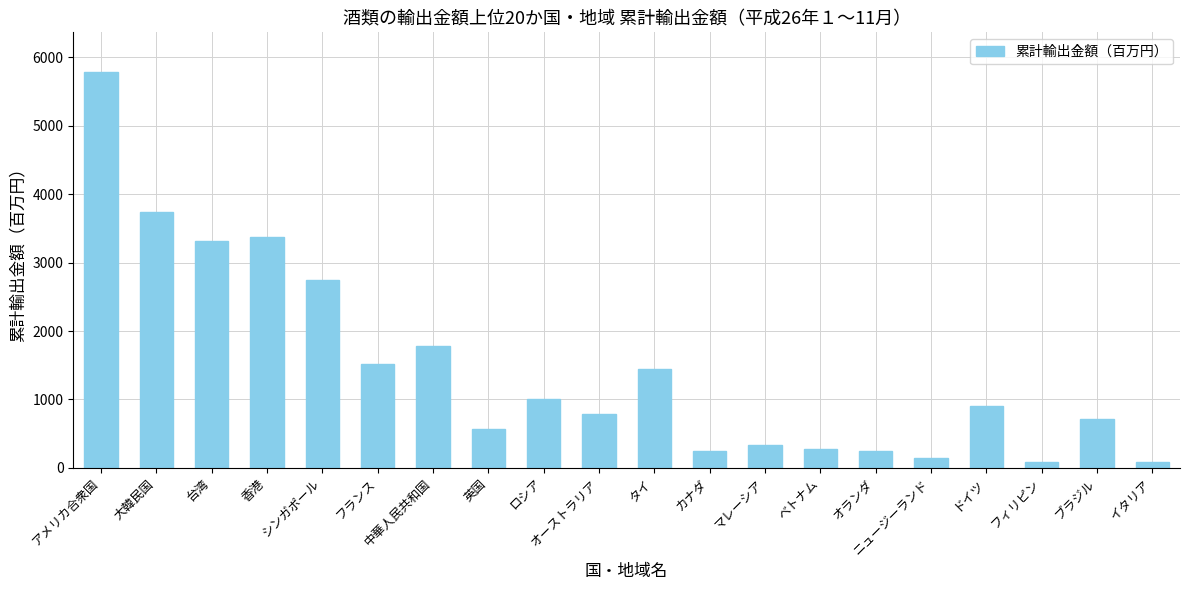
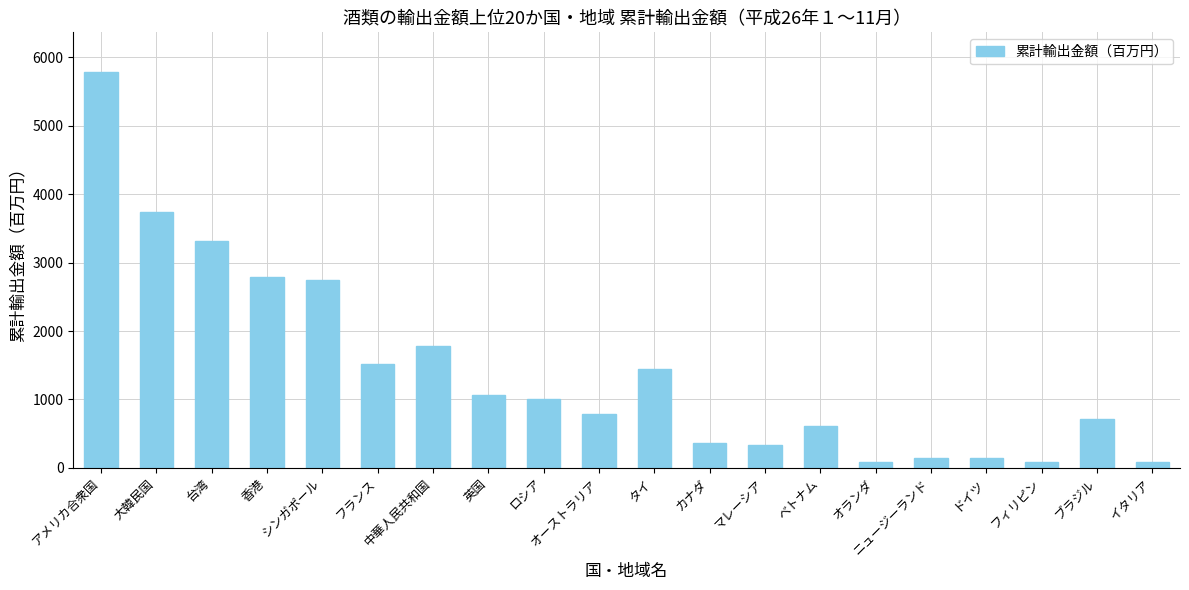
香港: 3400 -> 2800
英国: 600 -> 1100
カナダ: 200 -> 400
ベトナム: 300 -> 600
オランダ: 200 -> 100
ドイツ: 900 -> 100
